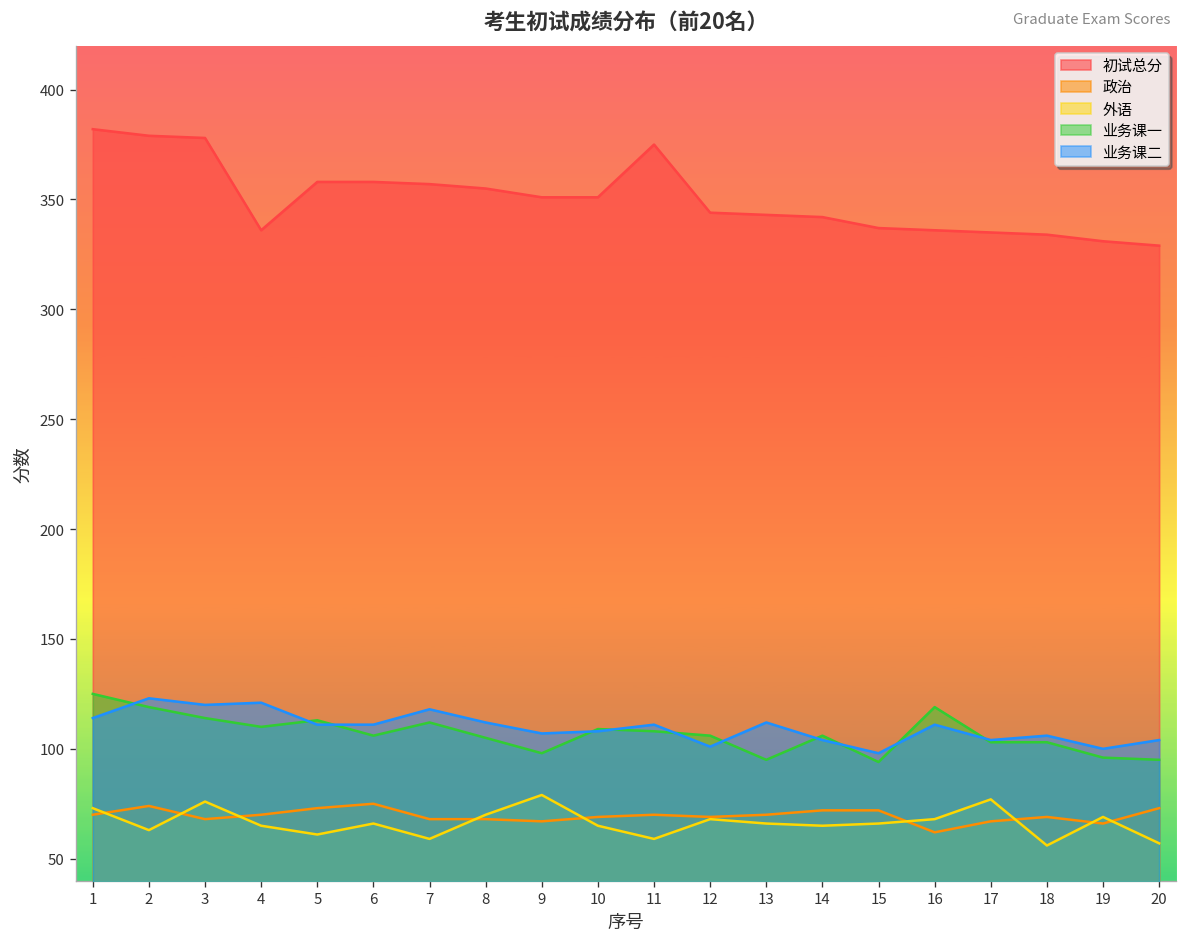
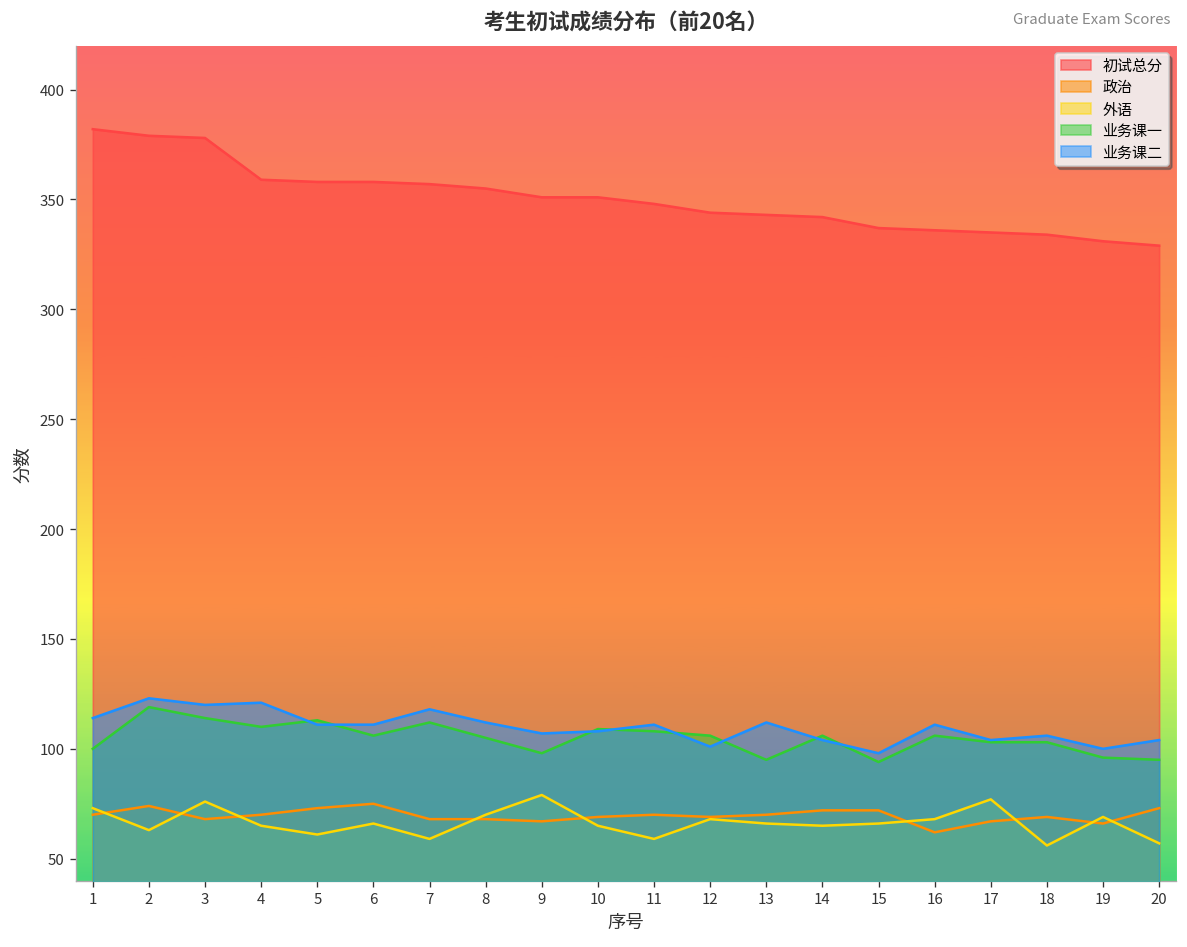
业务课一, 1: 125 -> 100
初试总分, 4: 336 -> 359
初试总分, 11: 375 -> 348
业务课一, 16: 119 -> 106
